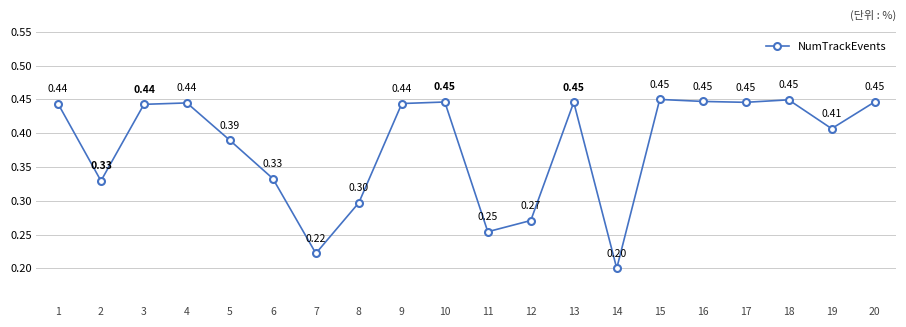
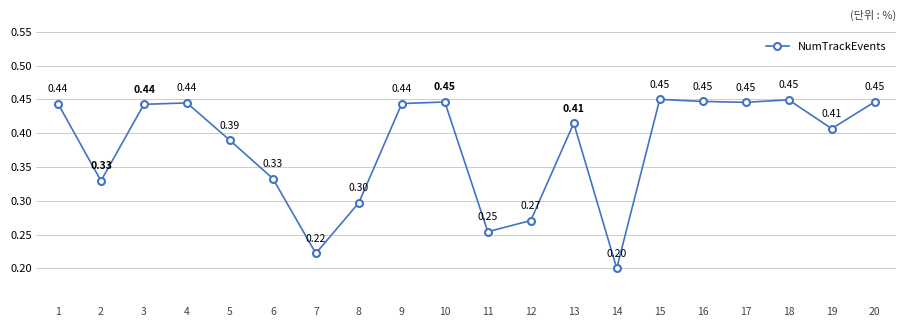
13: 0.45 -> 0.41
